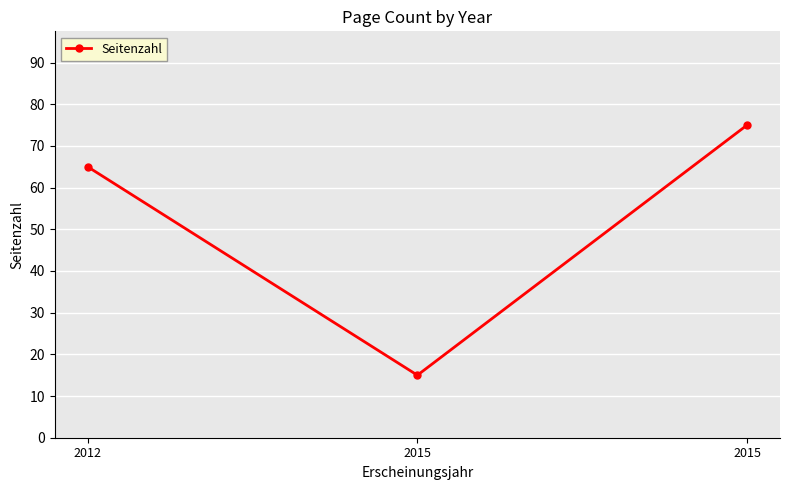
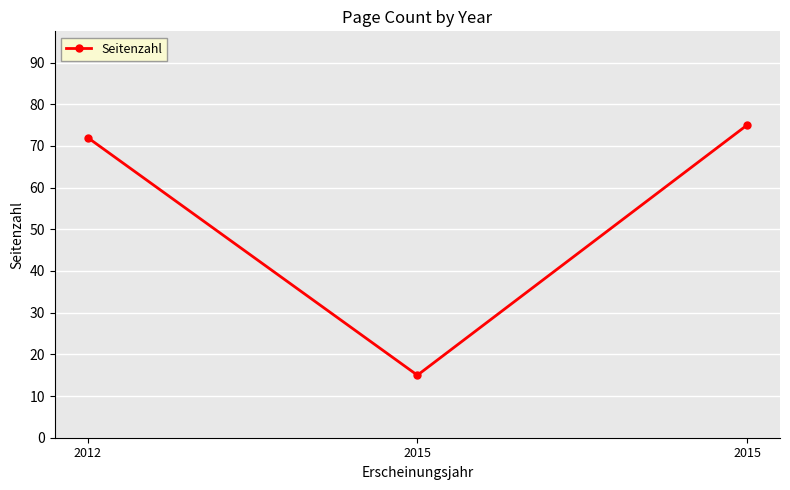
2012: 65 -> 72
